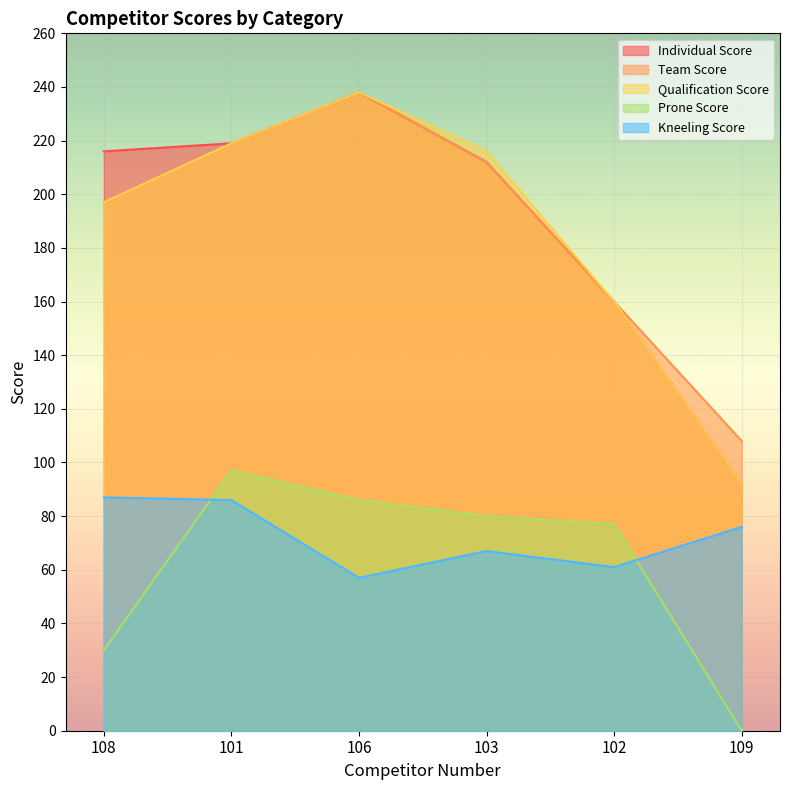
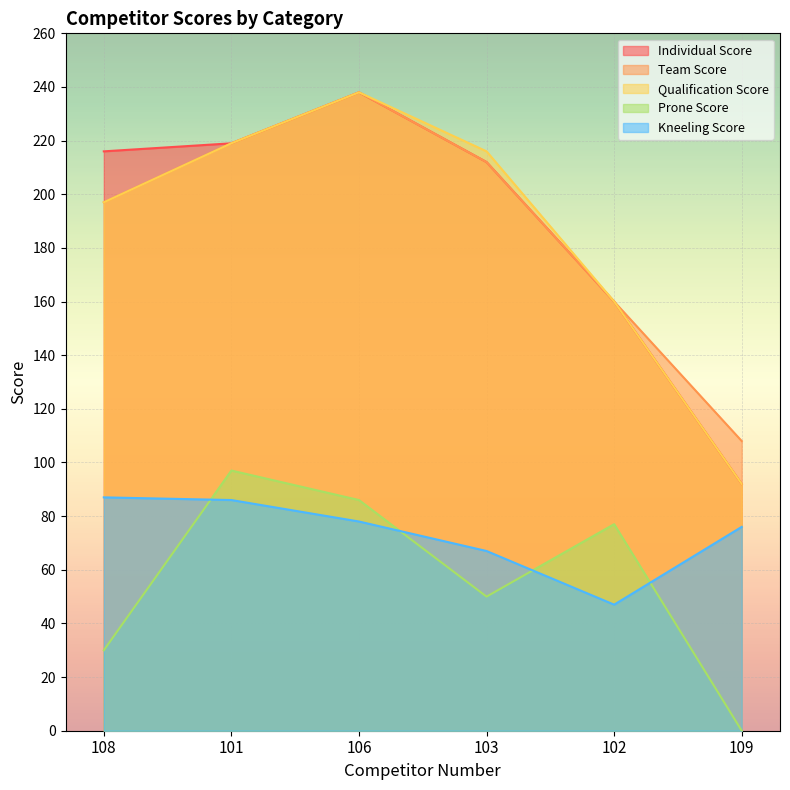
Kneeling Score, 106: 57 -> 78
Prone Score, 103: 80 -> 50
Kneeling Score, 102: 61 -> 47
